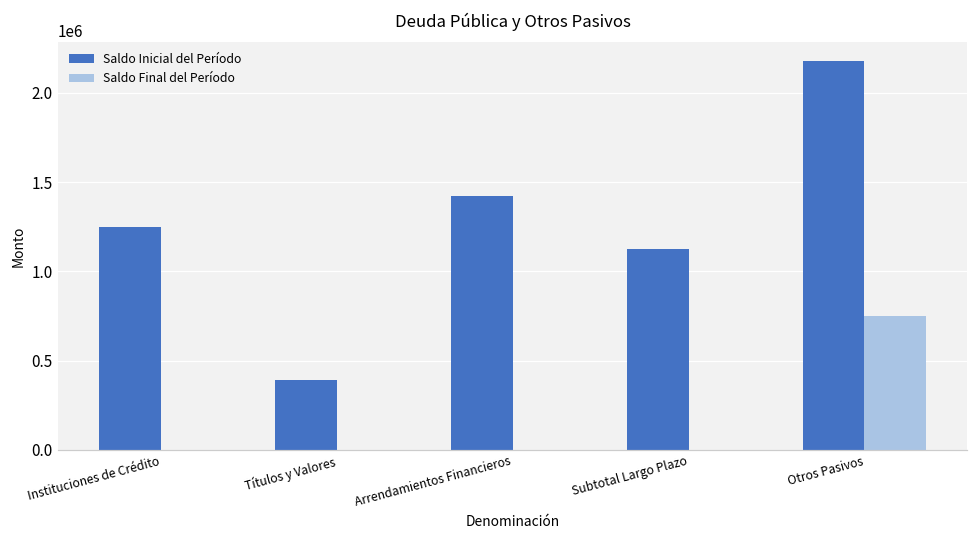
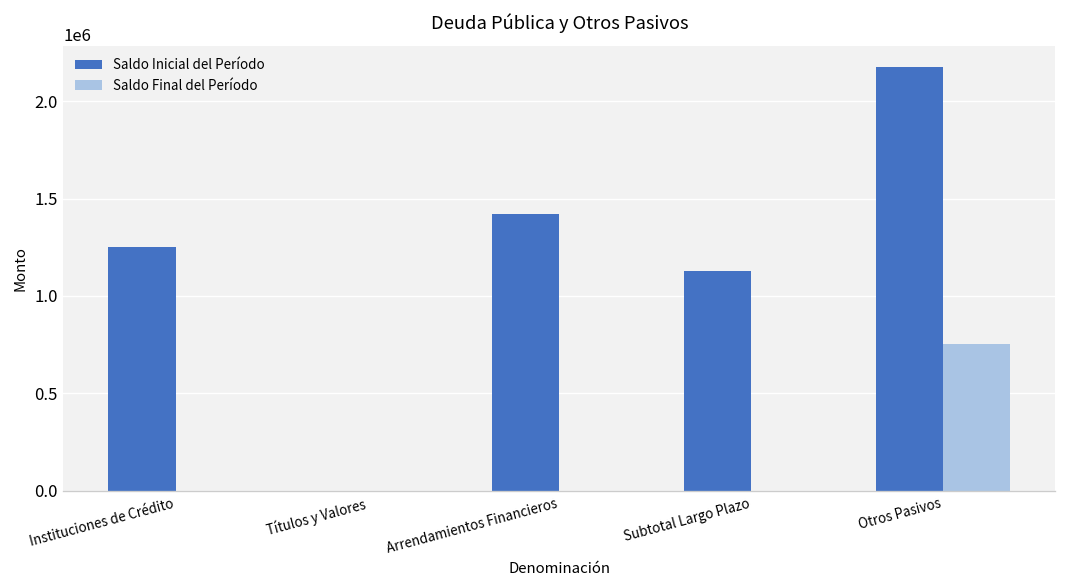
Saldo Inicial del Período, Títulos y Valores: 390000 -> 0
